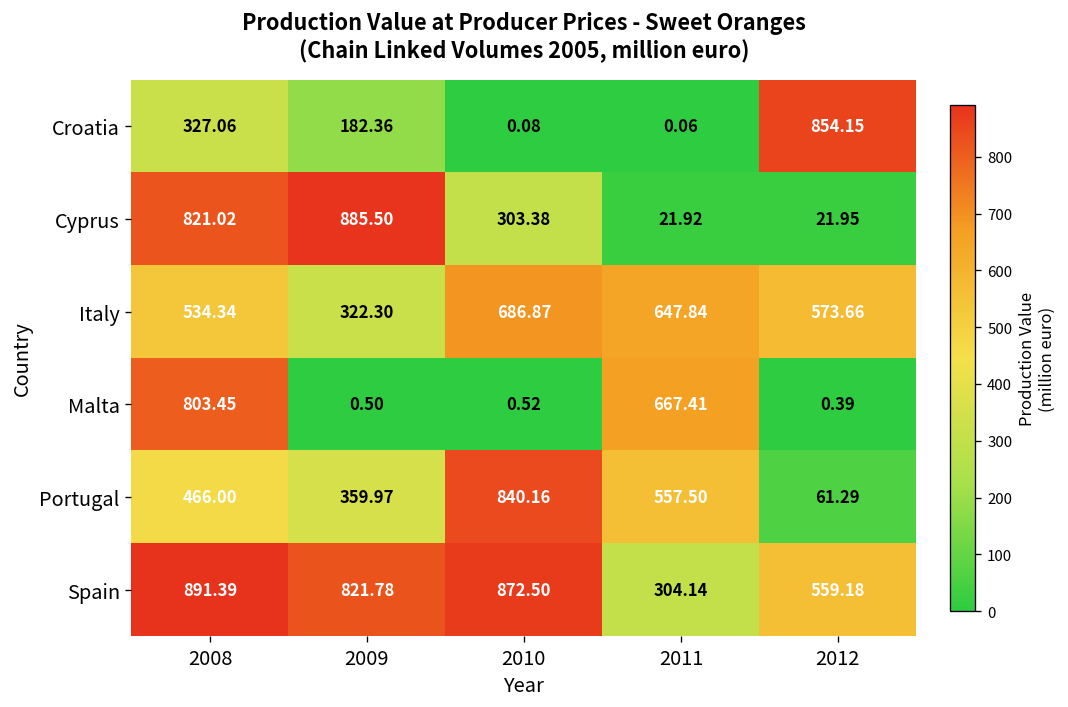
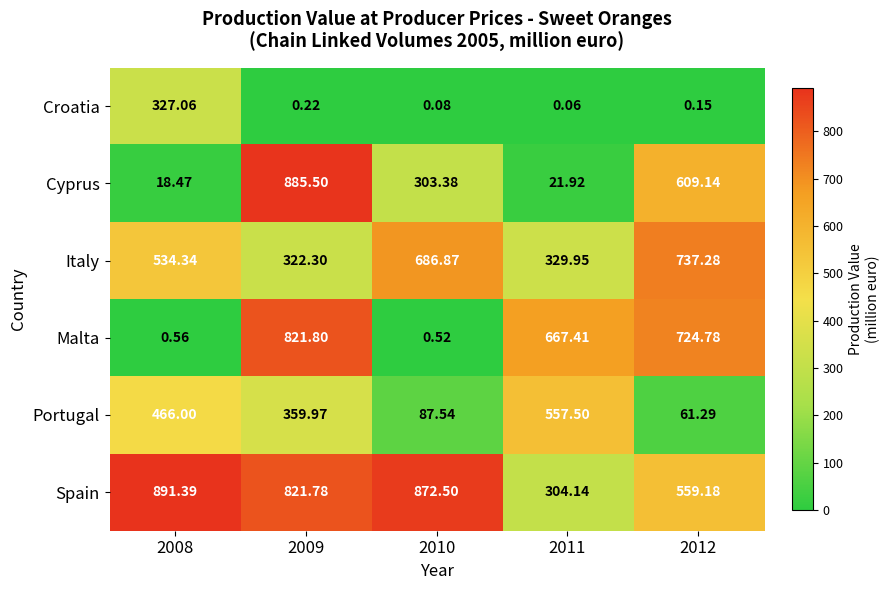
Croatia, 2009: 182.36 -> 0.22
Croatia, 2012: 854.15 -> 0.15
Cyprus, 2008: 821.02 -> 18.47
Cyprus, 2012: 21.95 -> 609.14
Italy, 2011: 647.84 -> 329.95
Italy, 2012: 573.66 -> 737.28
Malta, 2008: 803.45 -> 0.56
Malta, 2009: 0.50 -> 821.80
Malta, 2012: 0.39 -> 724.78
Portugal, 2010: 840.16 -> 87.54
